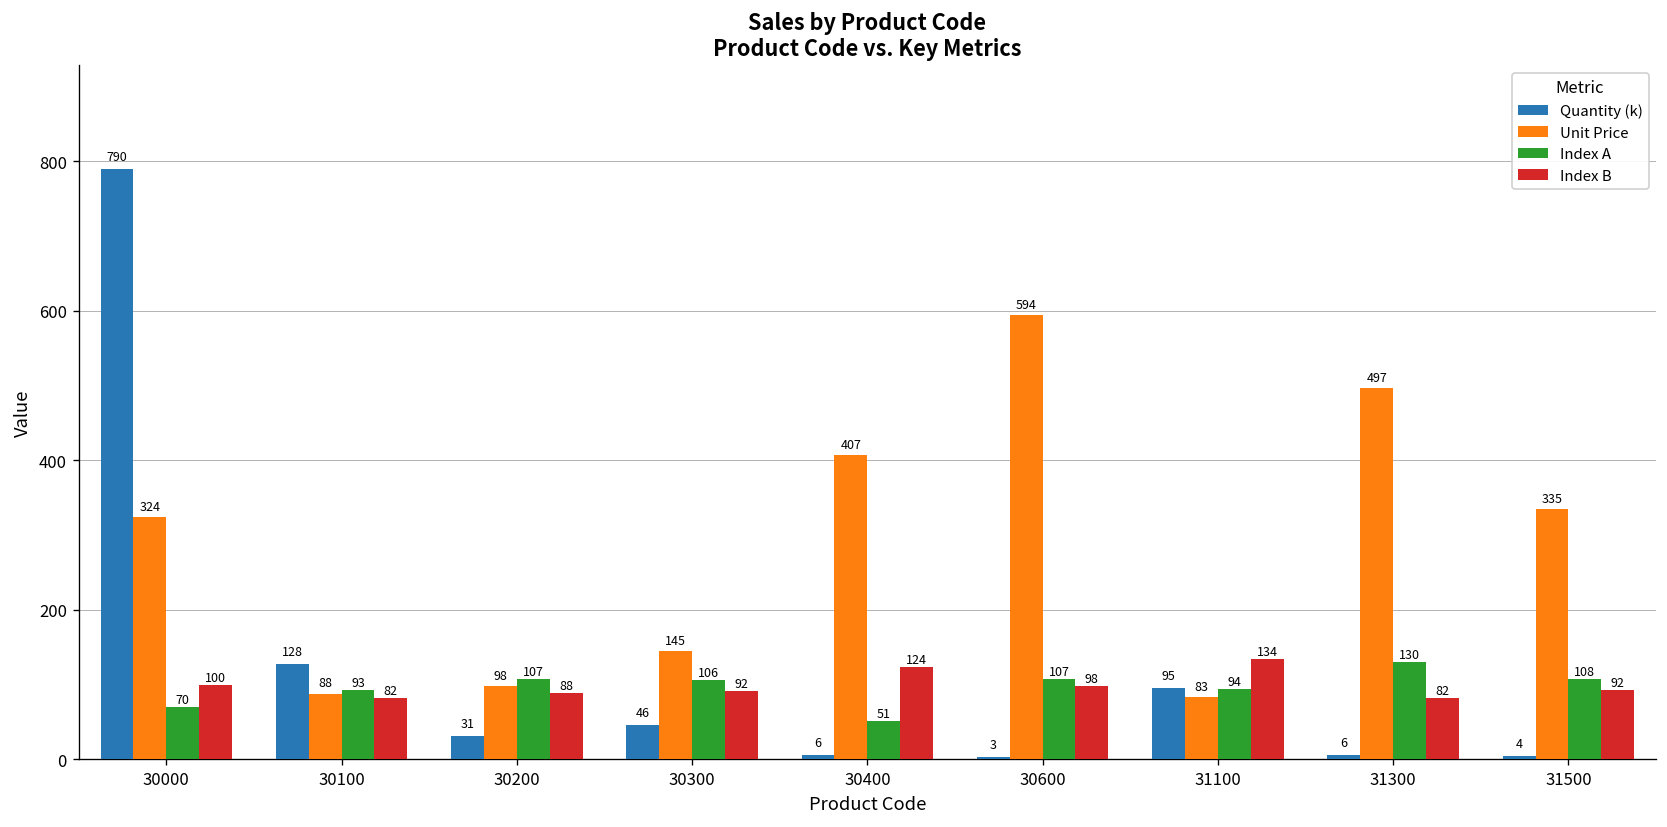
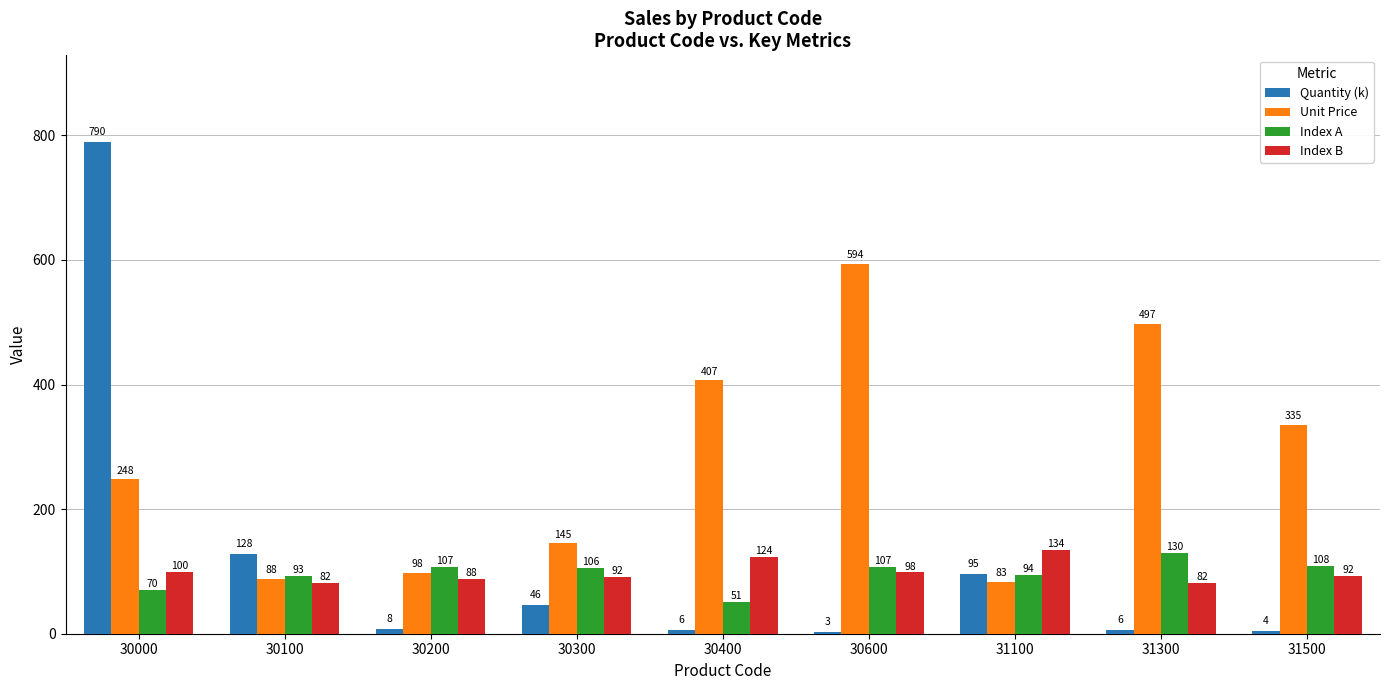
Unit Price, 30000: 324 -> 248
Quantity (k), 30200: 31 -> 8
